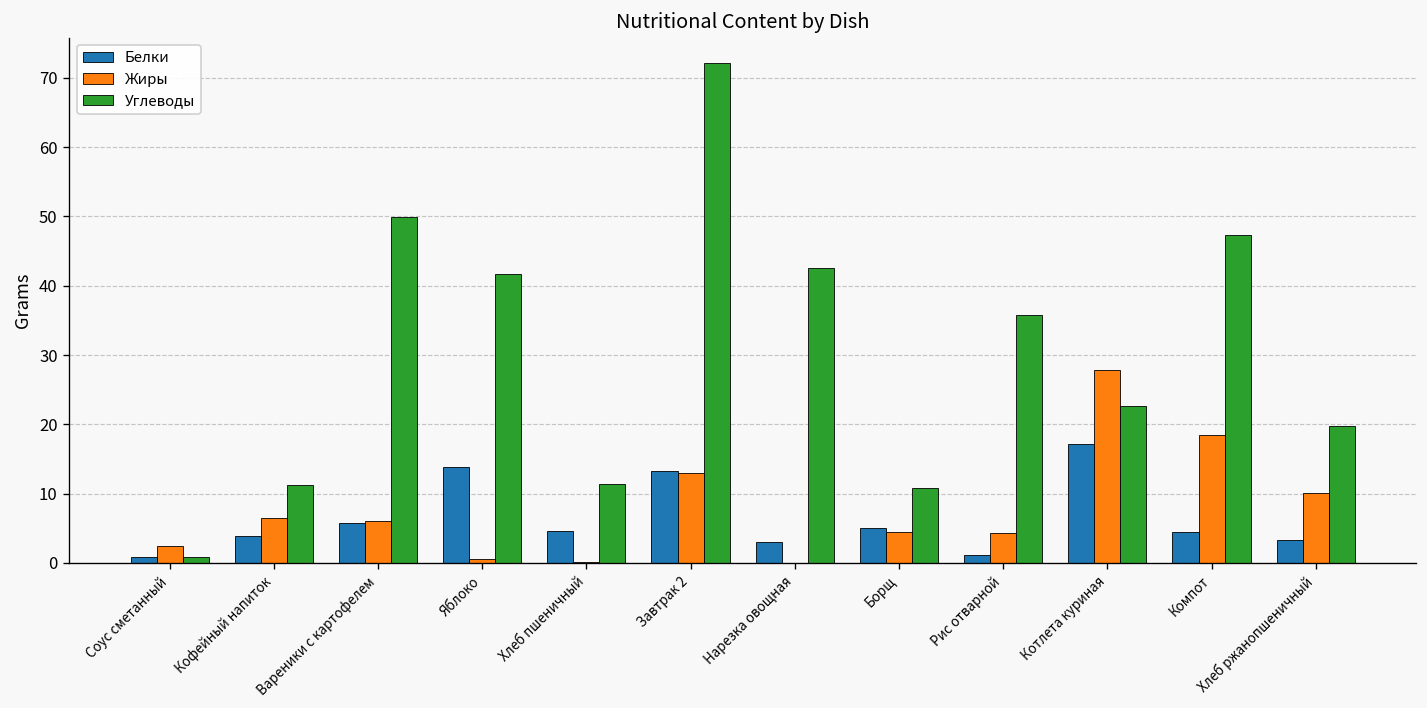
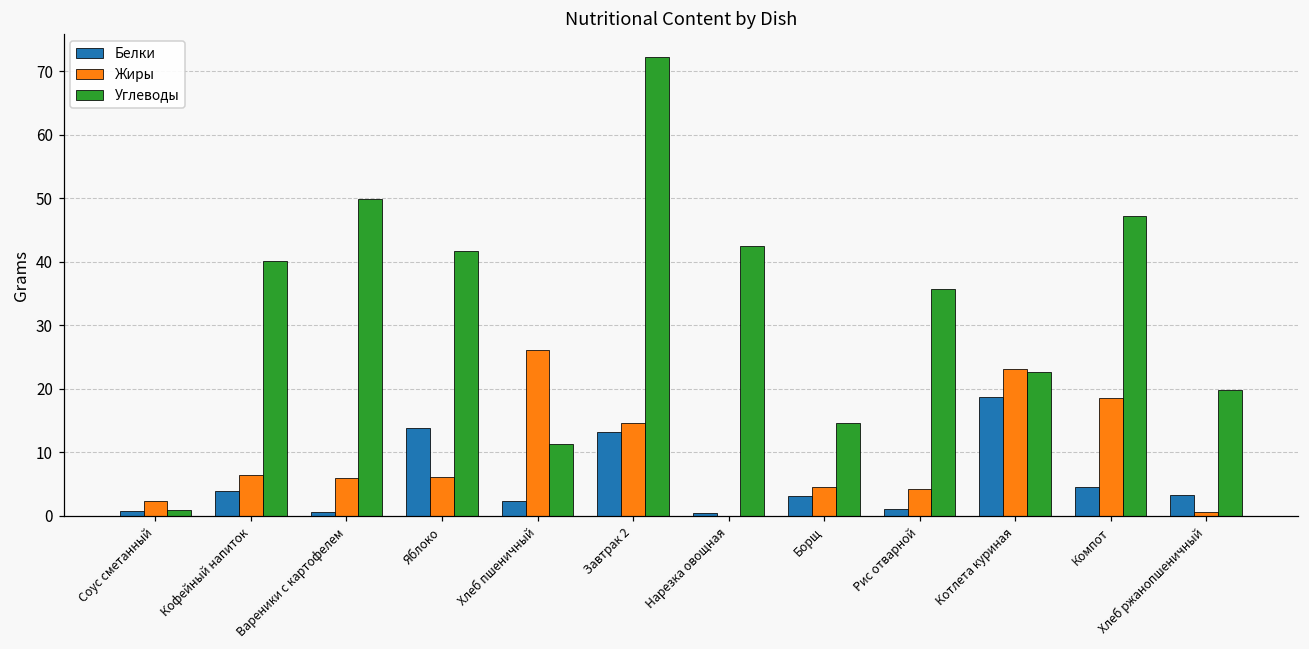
Углеводы, Кофейный напиток: 11 -> 40
Белки, Вареники с картофелем: 6 -> 1
Жиры, Яблоко: 1 -> 6
Белки, Хлеб пшеничный: 5 -> 2
Жиры, Хлеб пшеничный: 0 -> 26
Жиры, Завтрак 2: 13 -> 15
Белки, Нарезка овощная: 3 -> 0
Белки, Борщ: 5 -> 3
Углеводы, Борщ: 11 -> 15
Белки, Котлета куриная: 17 -> 19
Жиры, Котлета куриная: 28 -> 23
Жиры, Хлеб ржанопшеничный: 10 -> 1
